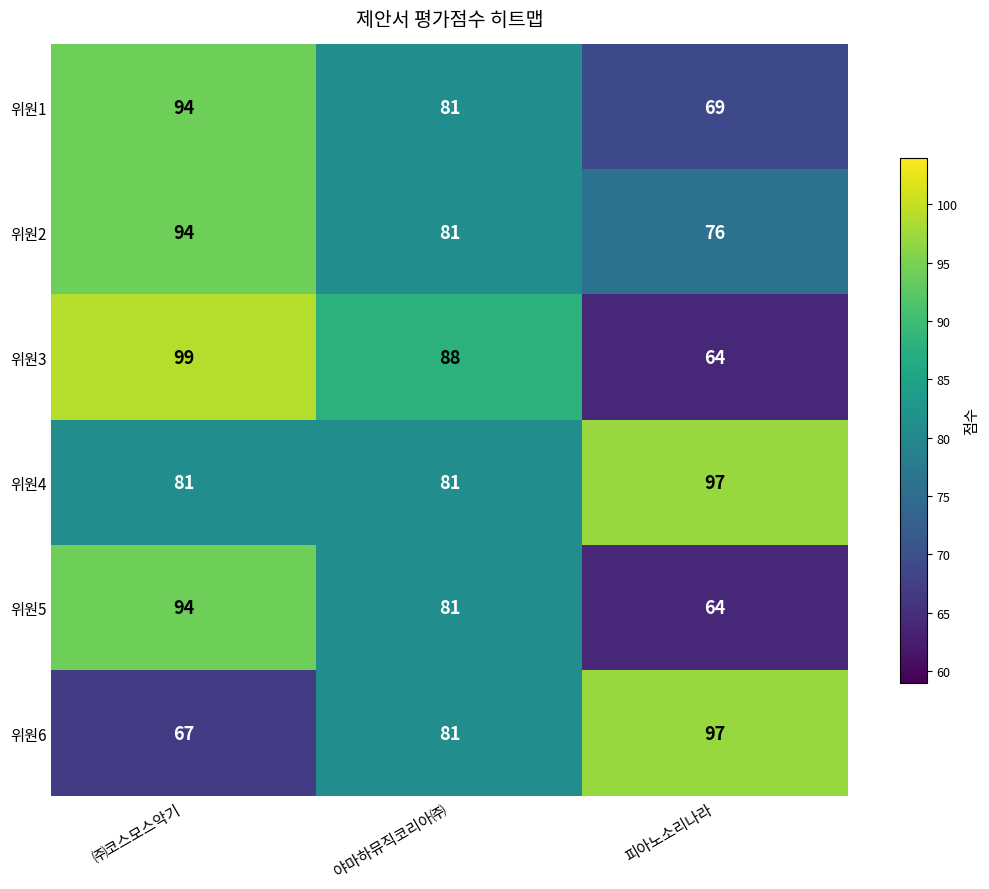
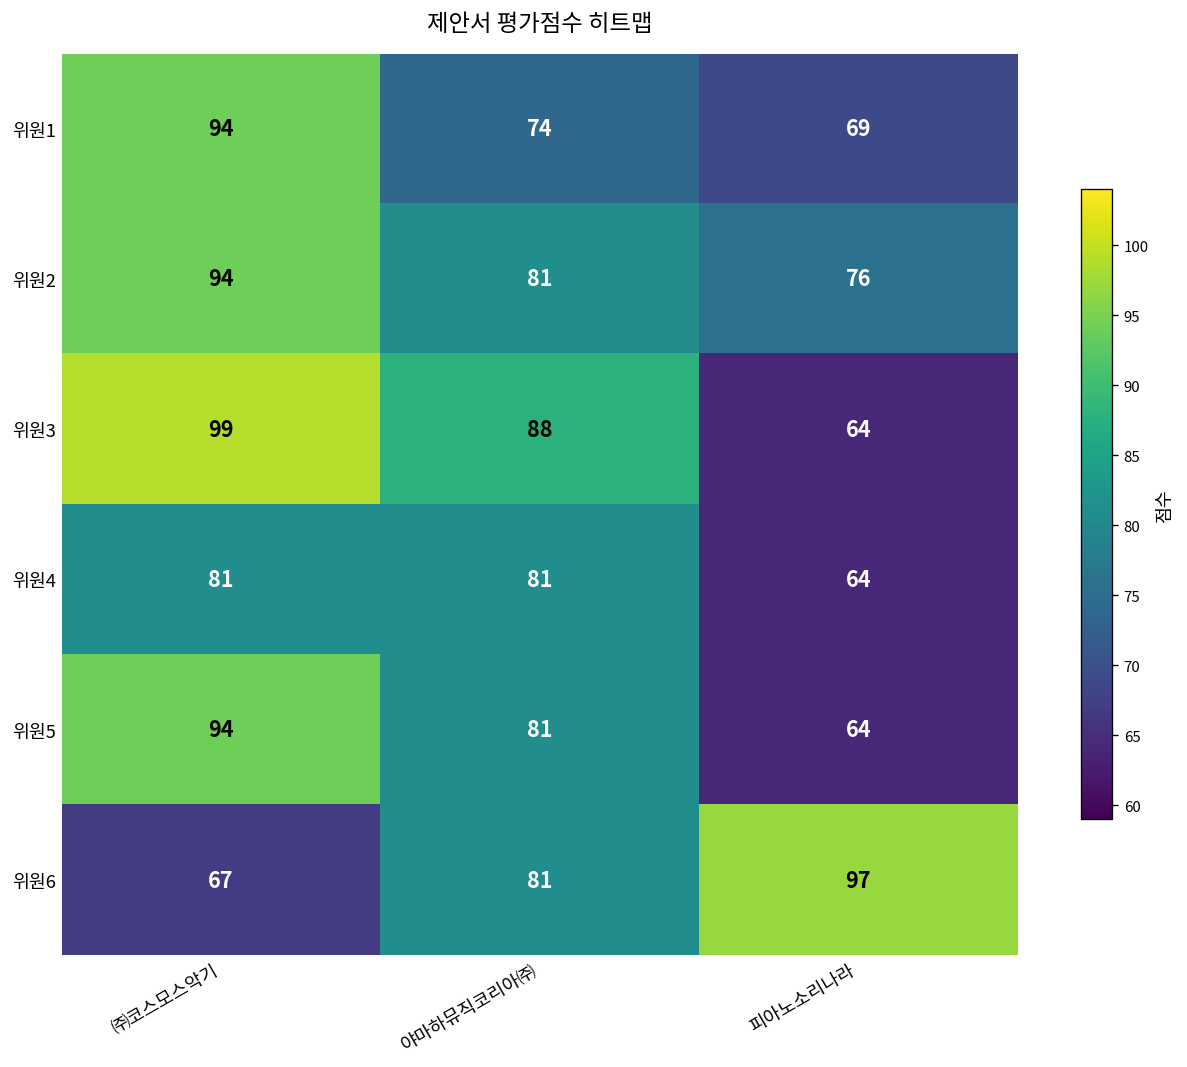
위원1, 야마하뮤직코리아㈜: 81 -> 74
위원4, 피아노소리나라: 97 -> 64
